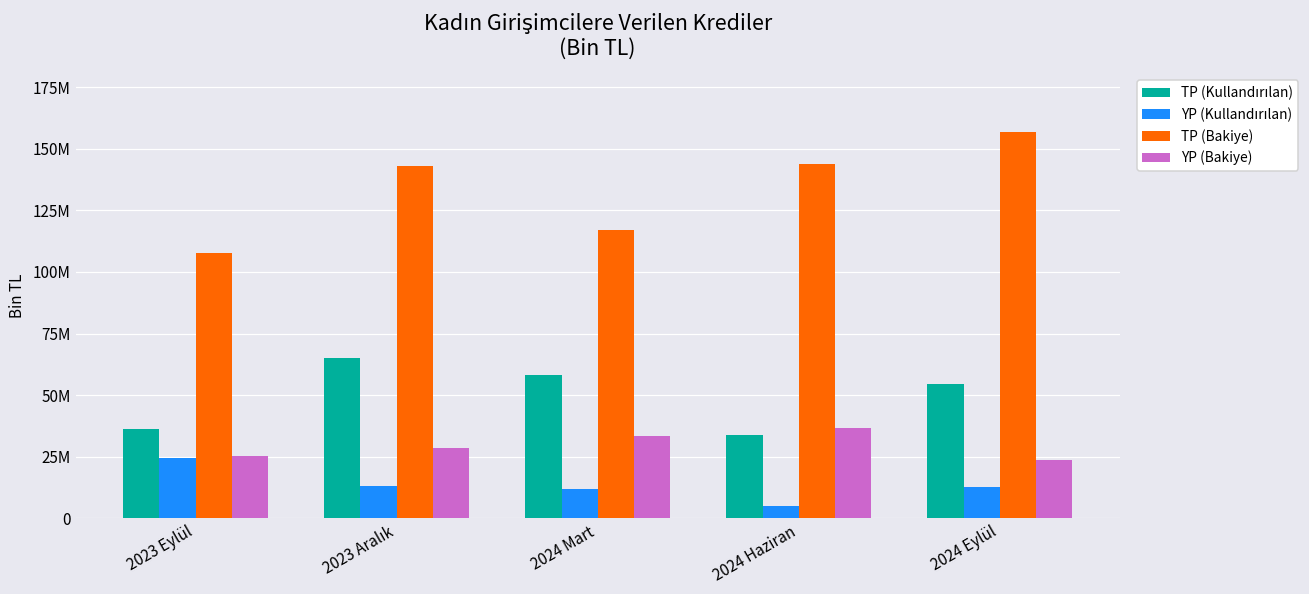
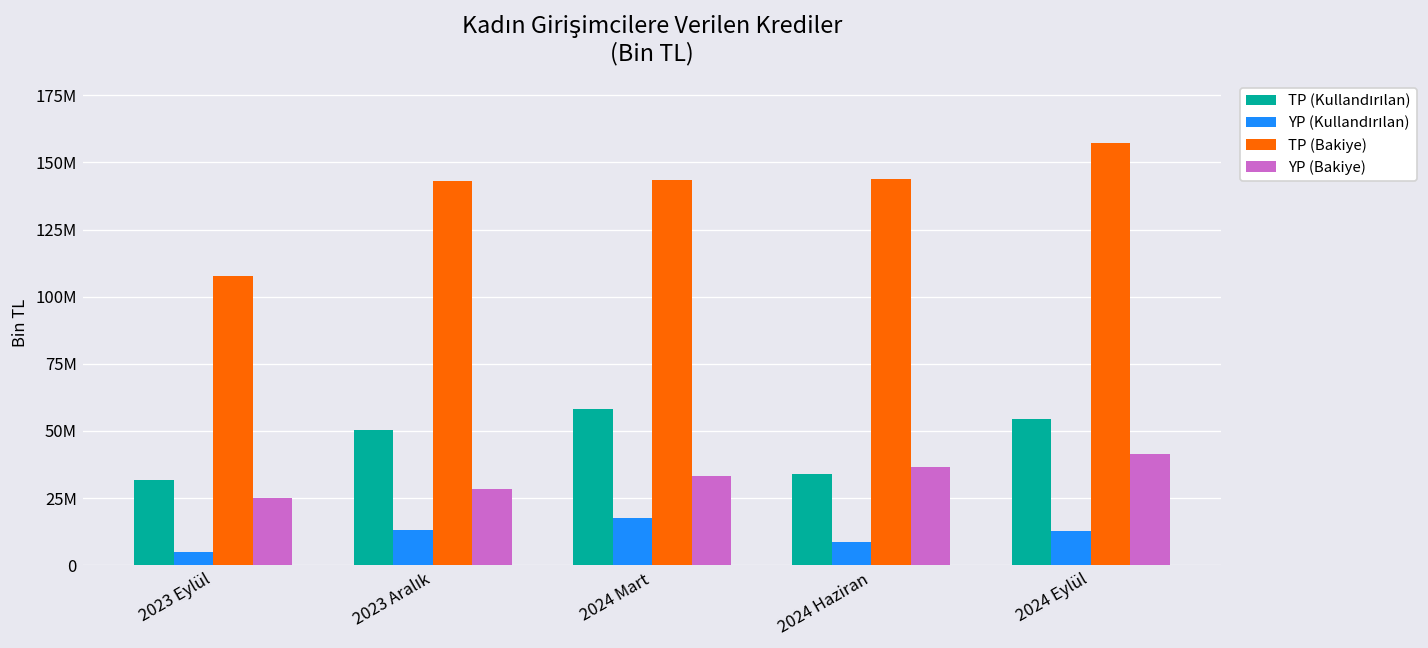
TP (Kullandırılan), 2023 Eylül: 36000000 -> 32000000
YP (Kullandırılan), 2023 Eylül: 24000000 -> 5000000
TP (Kullandırılan), 2023 Aralık: 65000000 -> 50000000
YP (Kullandırılan), 2024 Mart: 12000000 -> 18000000
TP (Bakiye), 2024 Mart: 117000000 -> 144000000
YP (Kullandırılan), 2024 Haziran: 5000000 -> 9000000
YP (Bakiye), 2024 Eylül: 24000000 -> 41000000
